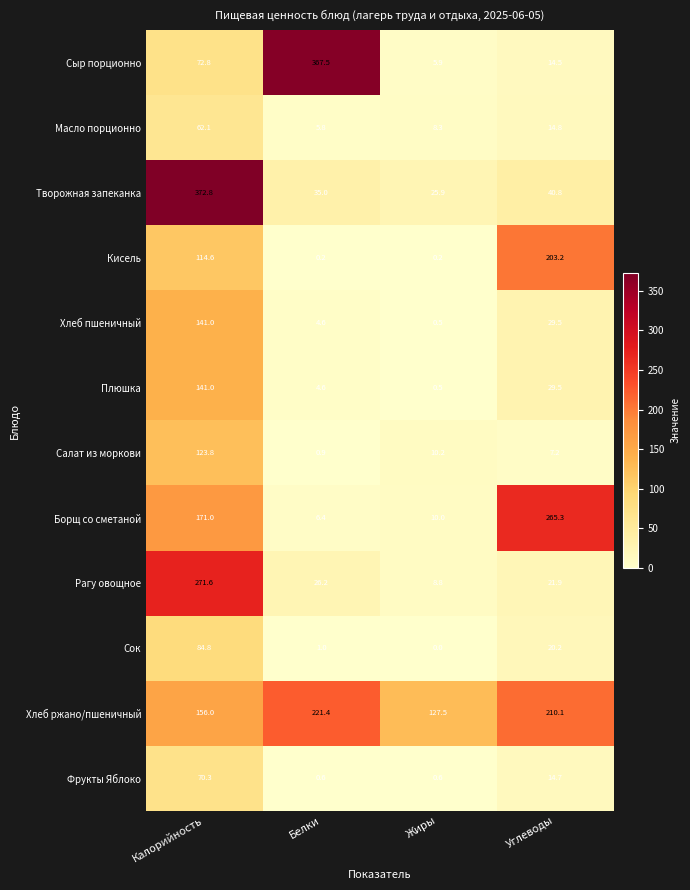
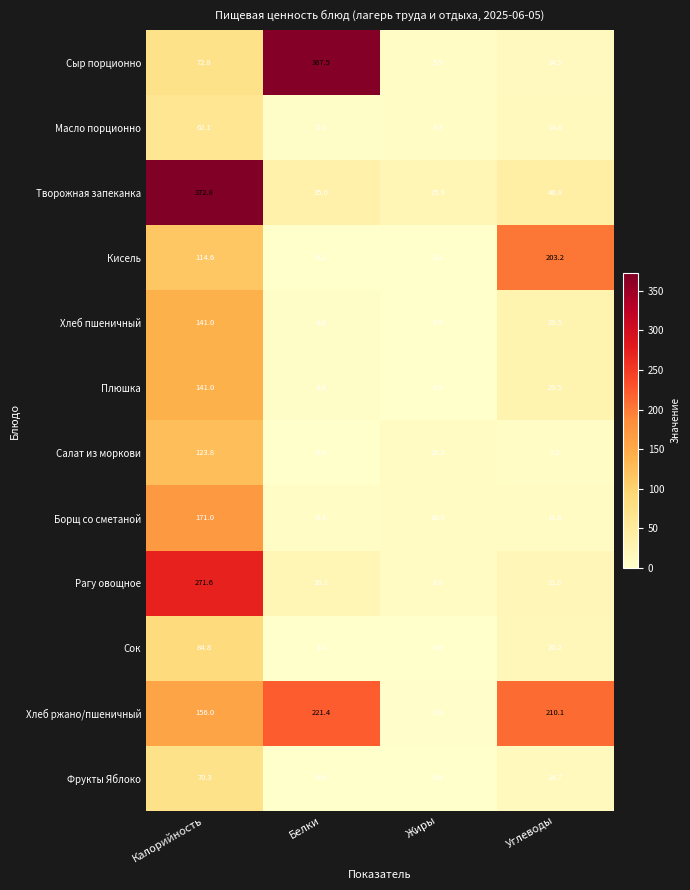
Борщ со сметаной, Углеводы: 265.3 -> 11.6
Хлеб ржано/пшеничный, Жиры: 127.5 -> 3.0
